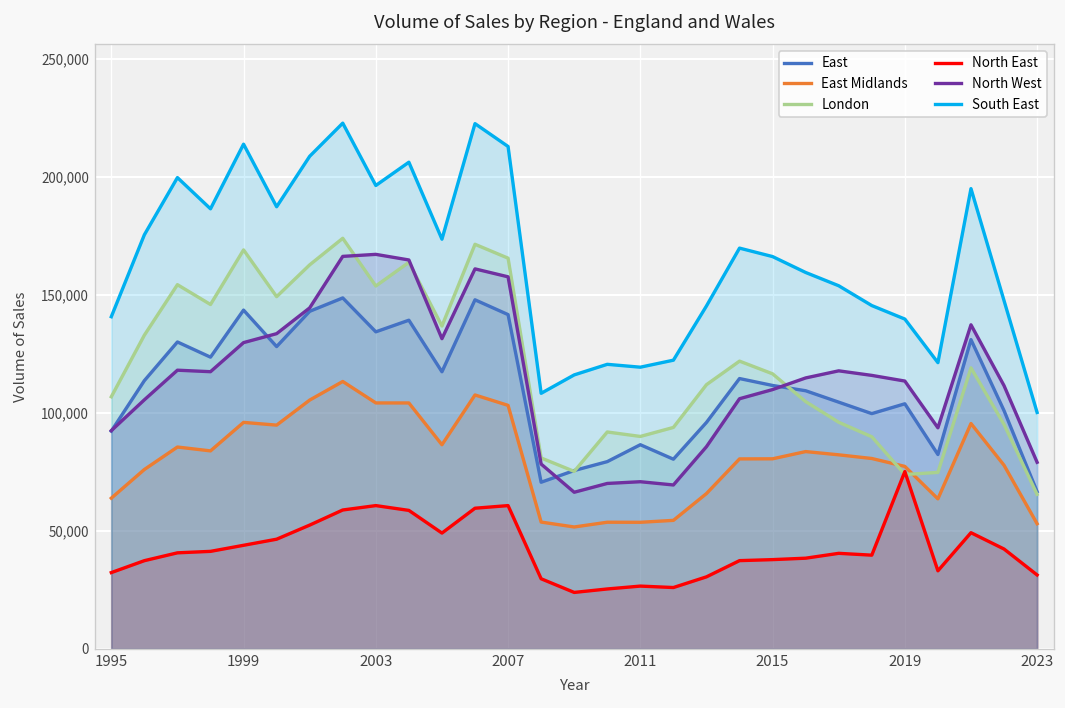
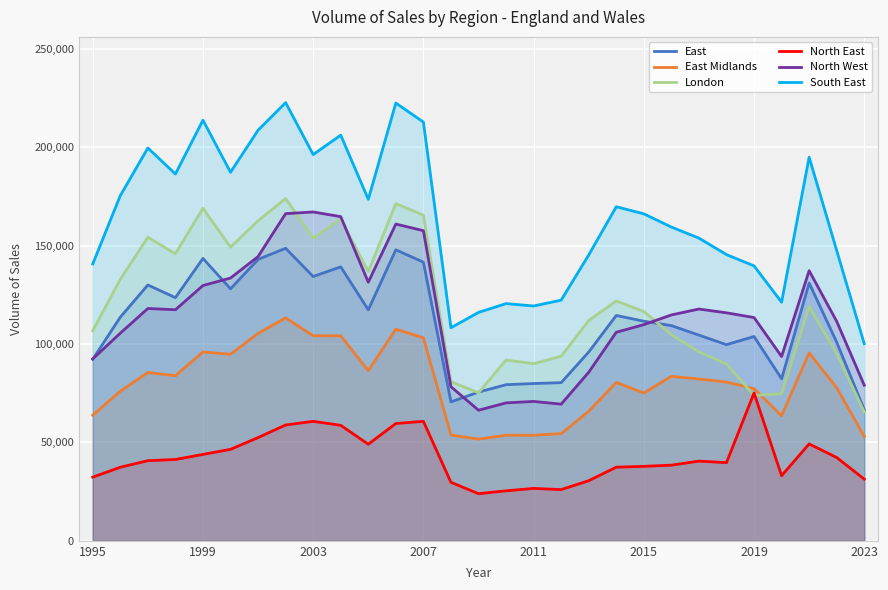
East, 2011: 87,000 -> 80,000
East Midlands, 2015: 81,000 -> 75,000
